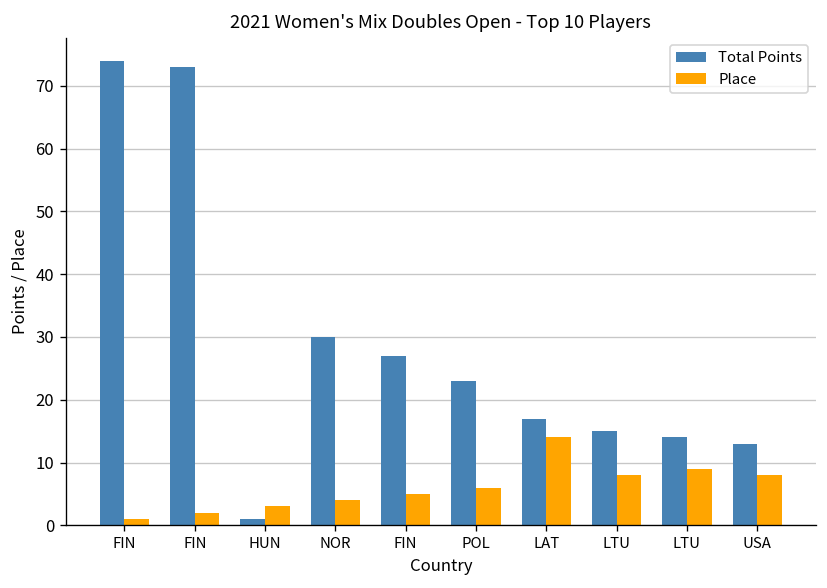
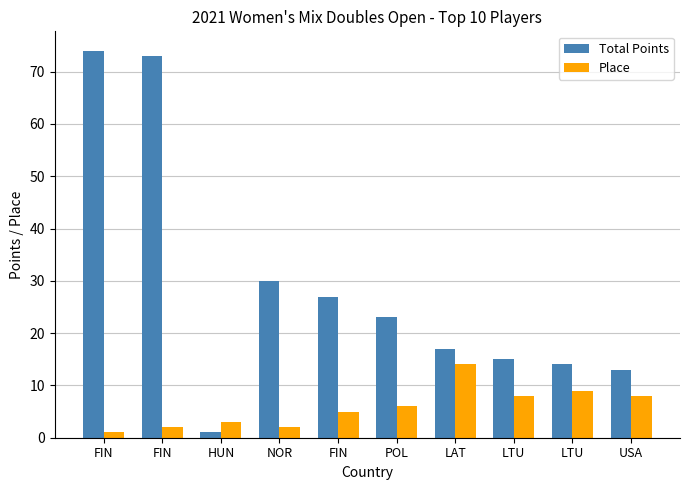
Place, NOR: 4 -> 2
